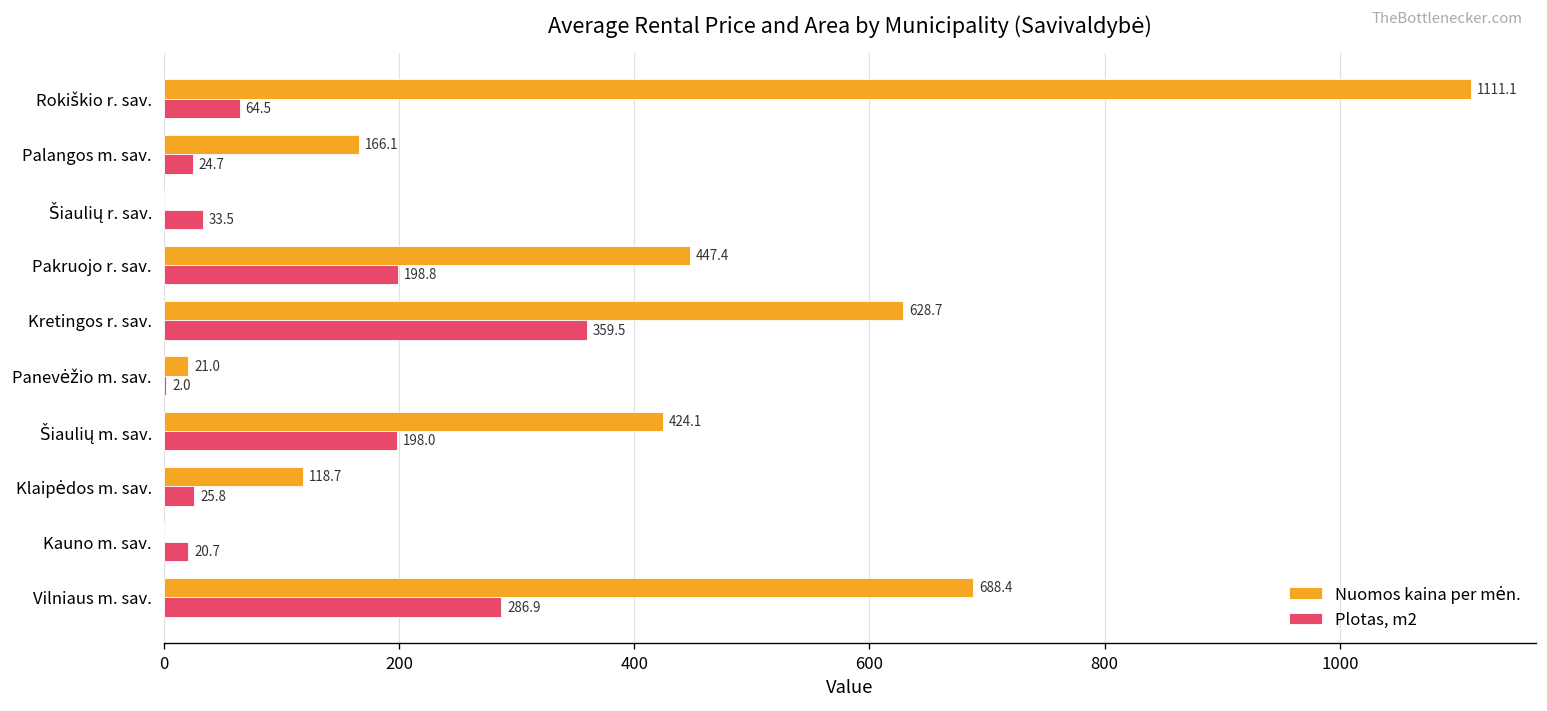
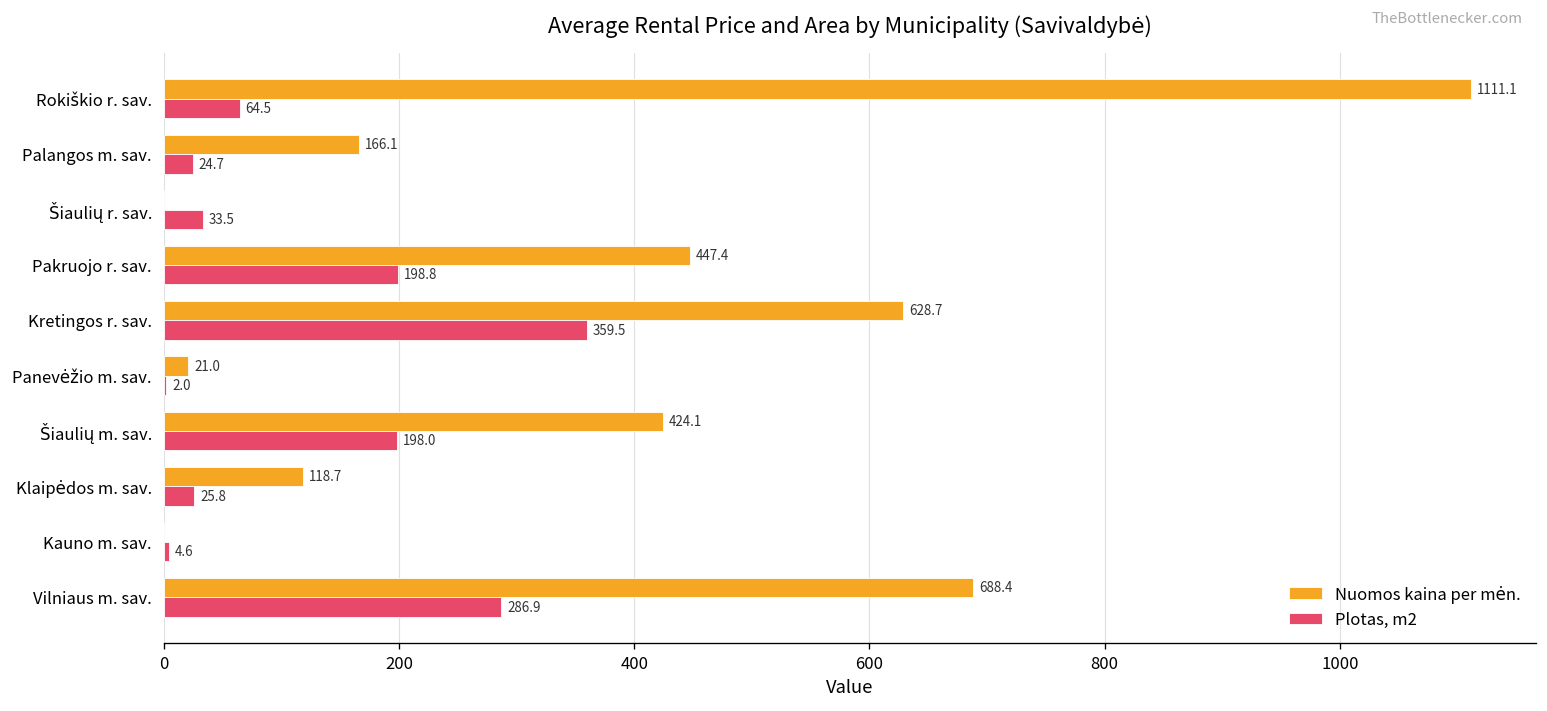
Plotas, m2, Kauno m. sav.: 20.7 -> 4.6
